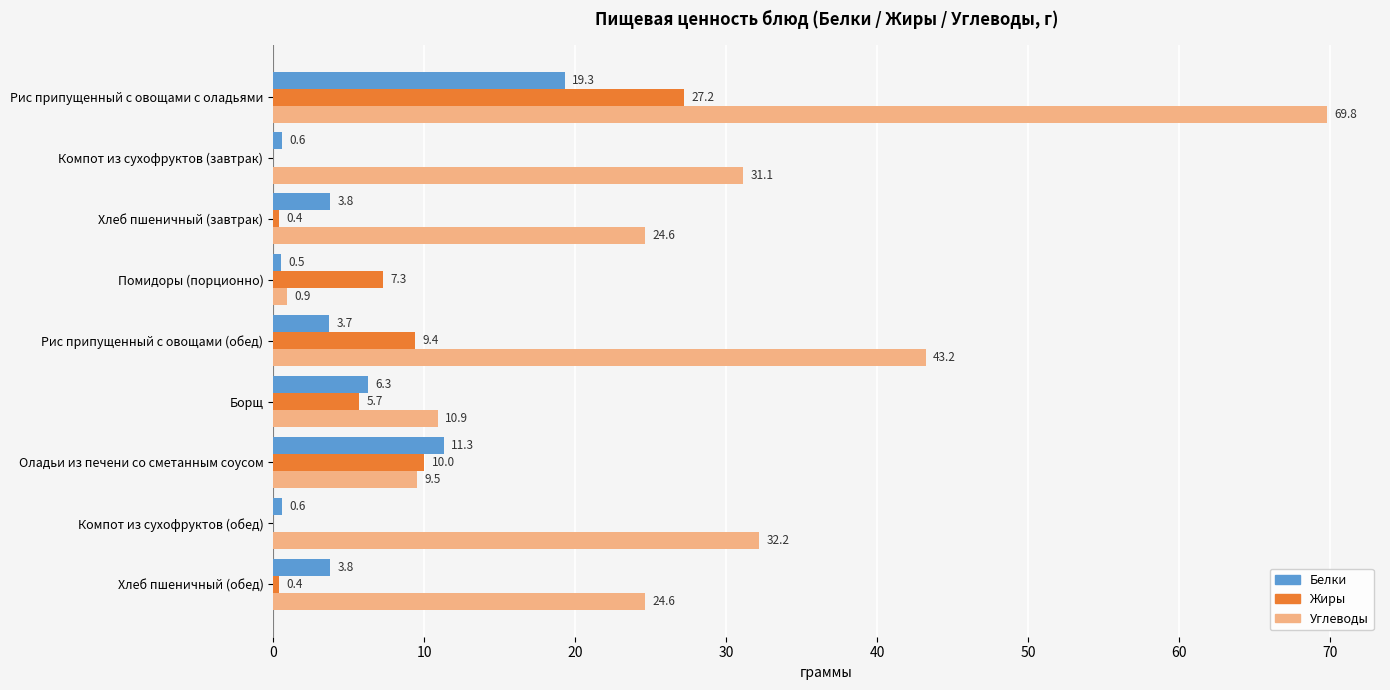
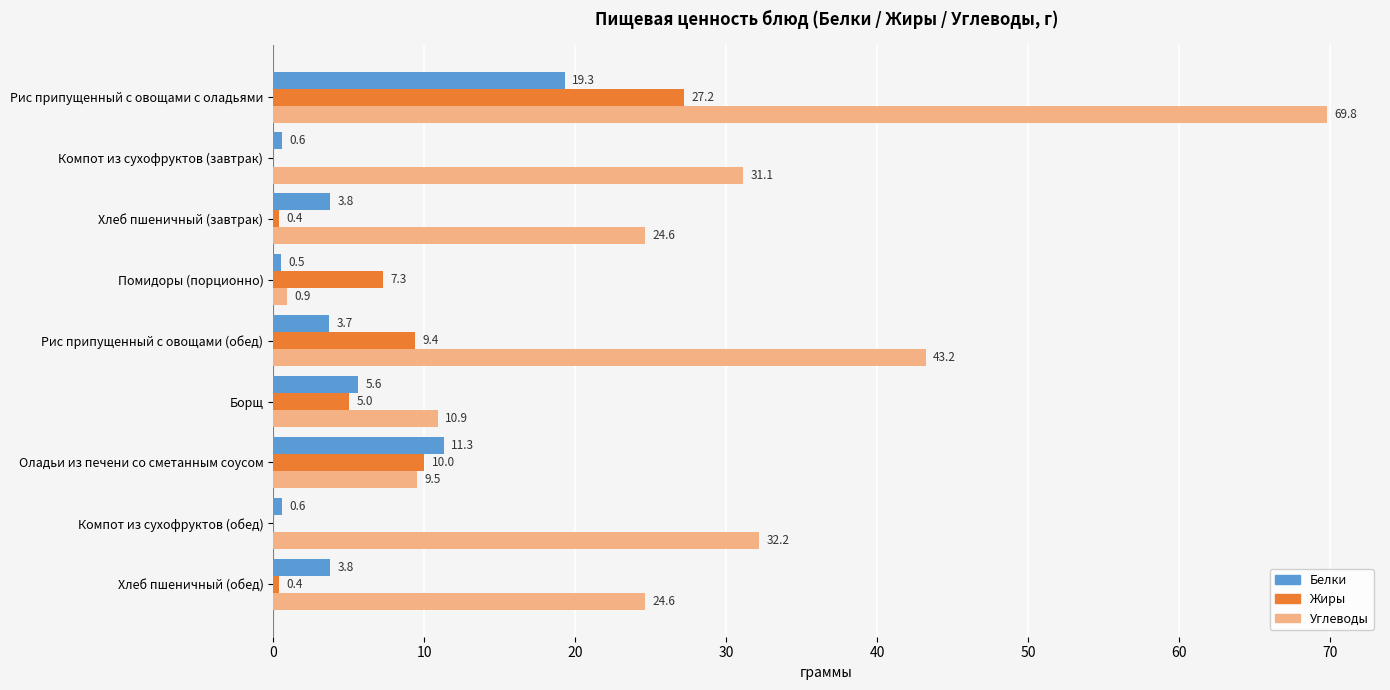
Белки, Борщ: 6.3 -> 5.6
Жиры, Борщ: 5.7 -> 5.0
